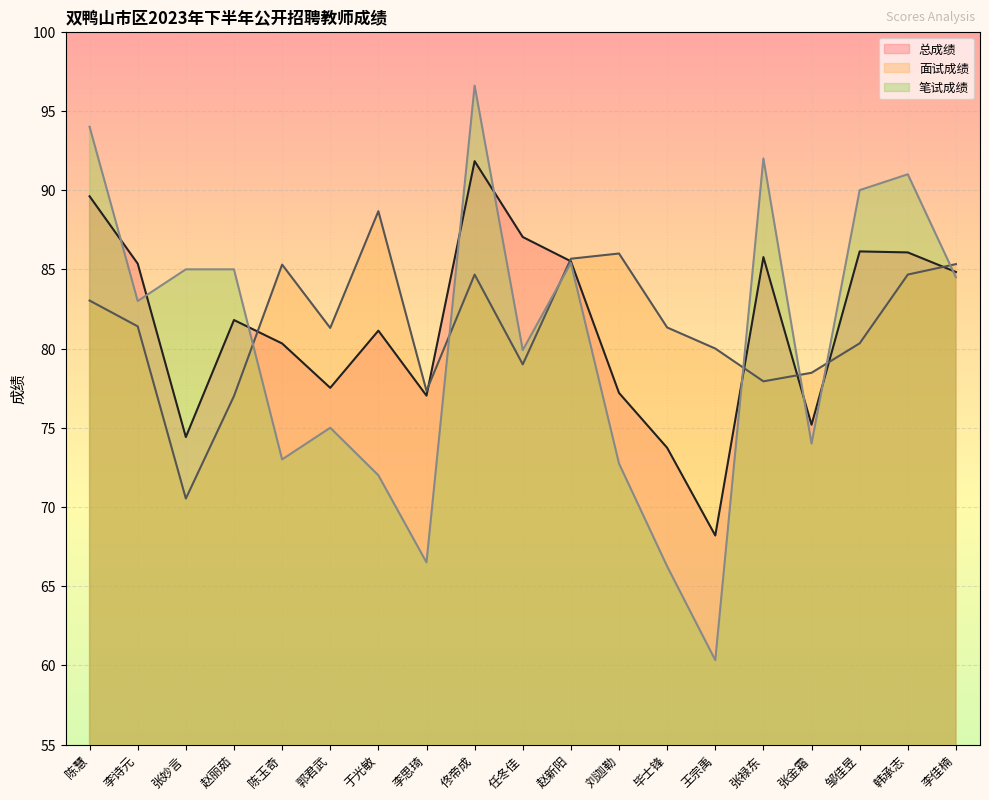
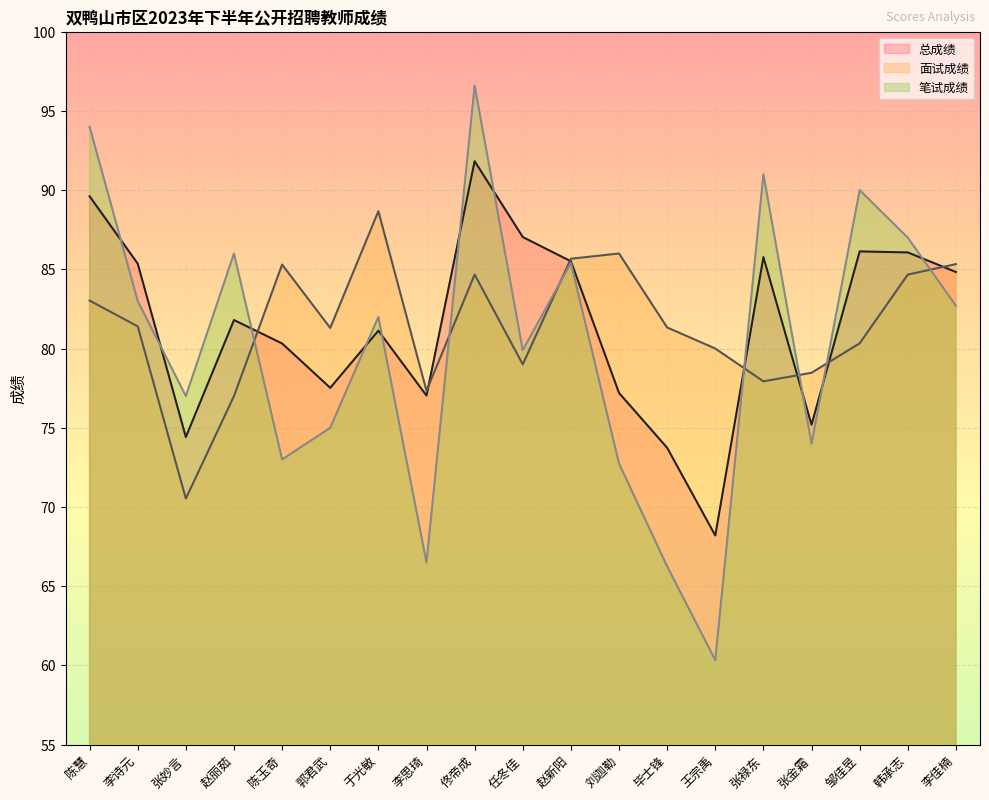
笔试成绩, 张妙言: 85 -> 77
笔试成绩, 赵丽茹: 85 -> 86
笔试成绩, 于光敏: 72 -> 82
笔试成绩, 张禄东: 92 -> 91
笔试成绩, 韩承志: 91 -> 87
笔试成绩, 李佳楠: 84.5 -> 82.7
